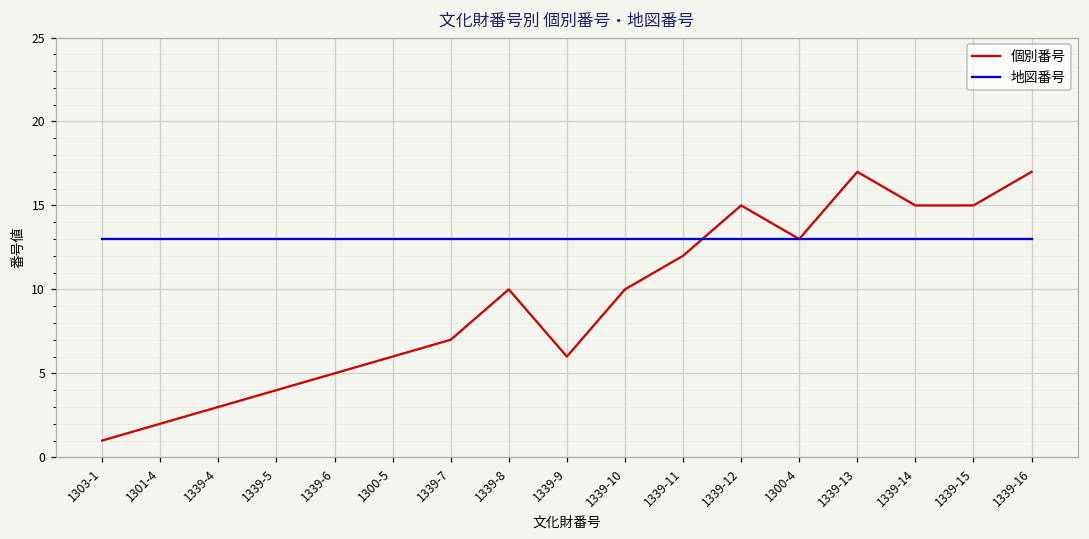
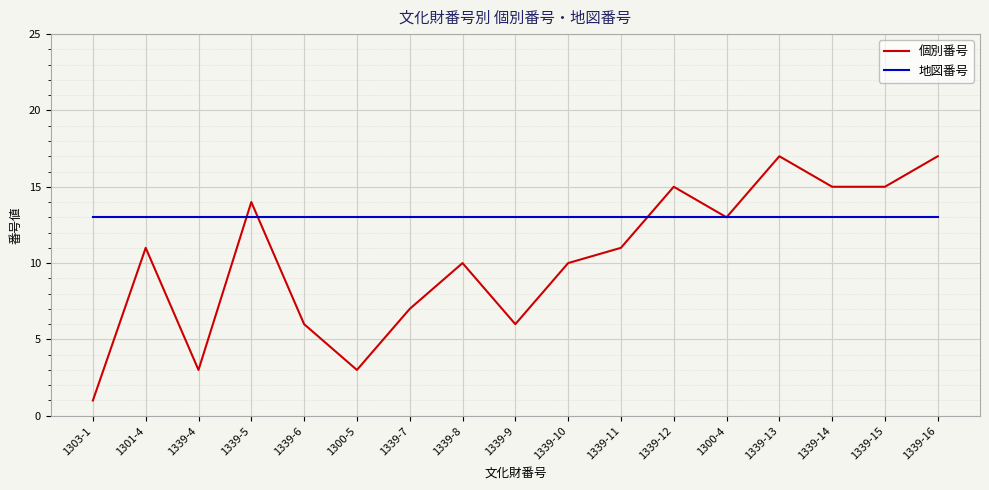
個別番号, 1301-4: 2 -> 11
個別番号, 1339-5: 4 -> 14
個別番号, 1339-6: 5 -> 6
個別番号, 1300-5: 6 -> 3
個別番号, 1339-11: 12 -> 11
